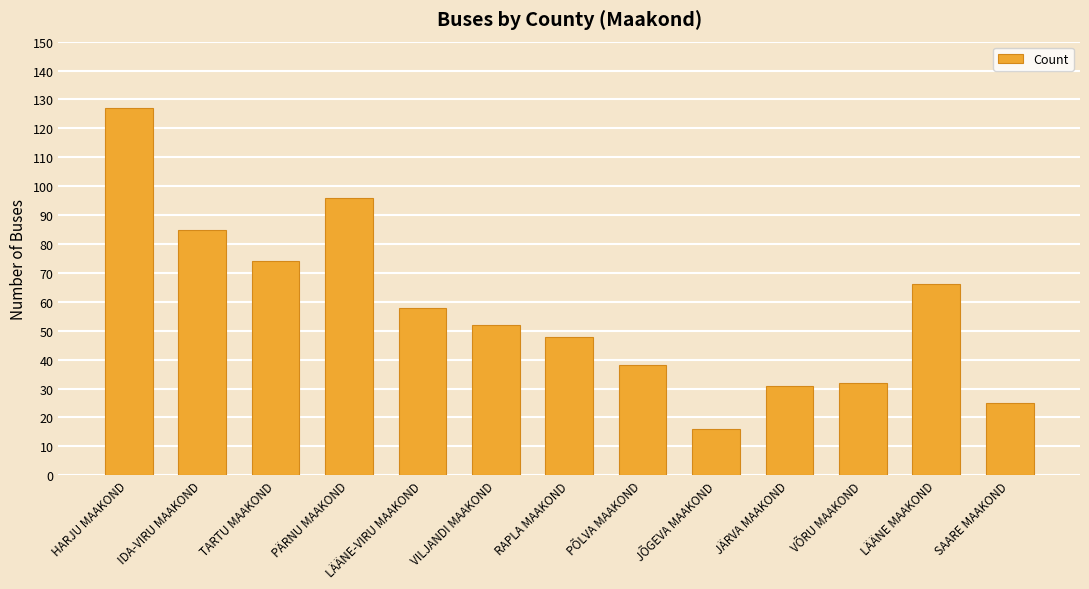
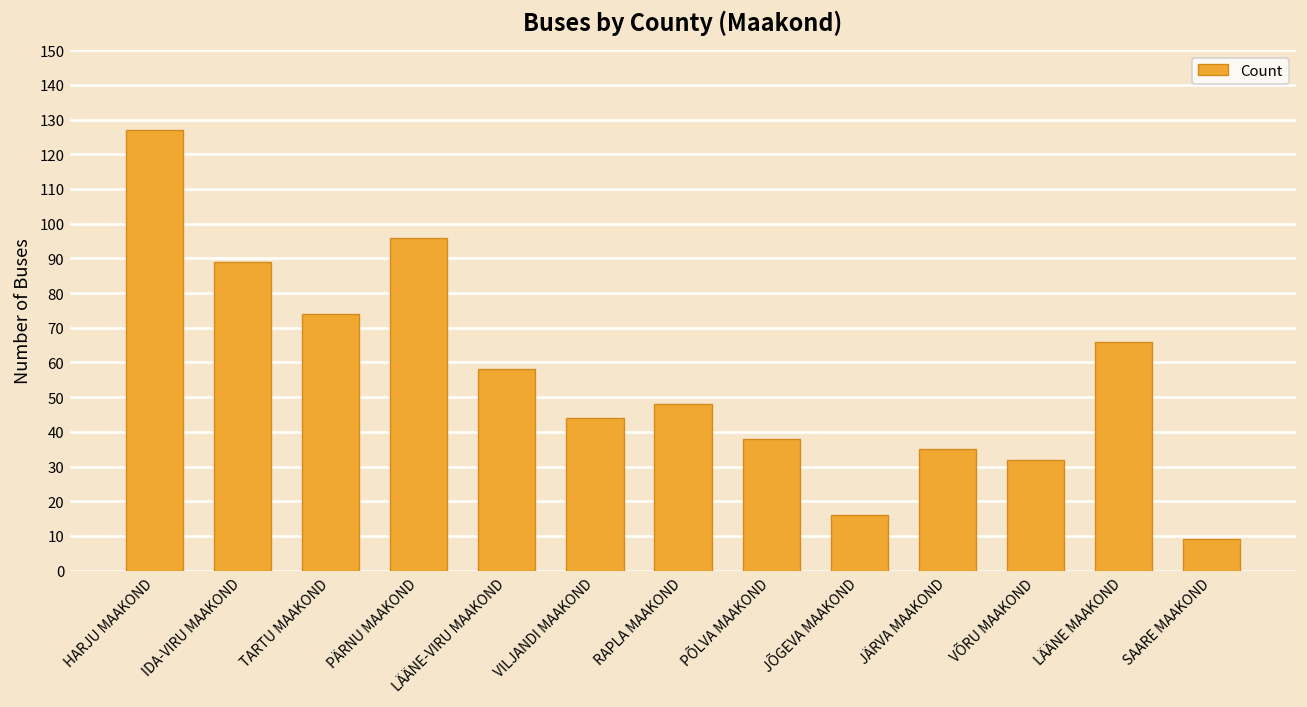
IDA-VIRU MAAKOND: 85 -> 89
VILJANDI MAAKOND: 52 -> 44
JÄRVA MAAKOND: 31 -> 35
SAARE MAAKOND: 25 -> 9
